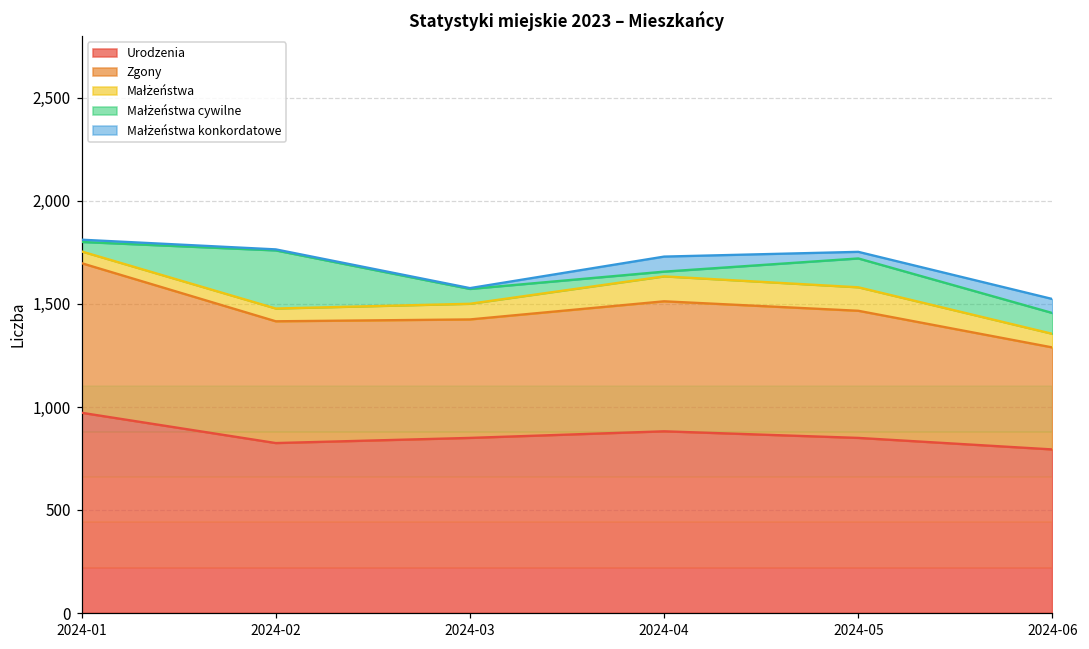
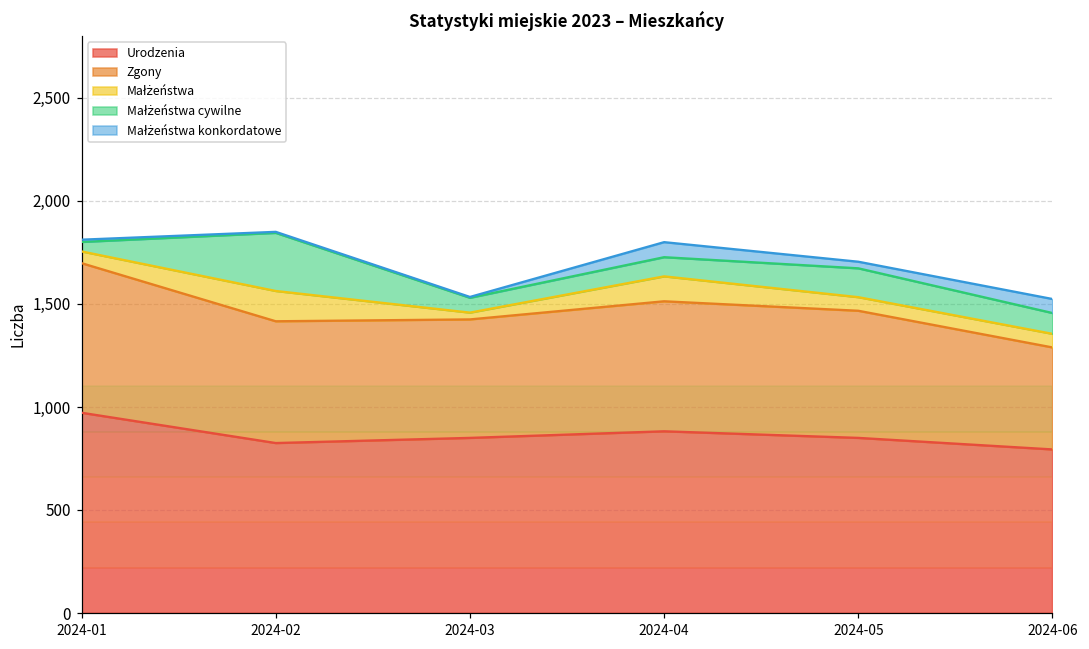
Małżeństwa, 2024-02: 60 -> 150
Małżeństwa, 2024-03: 80 -> 30
Małżeństwa cywilne, 2024-04: 20 -> 90
Małżeństwa, 2024-05: 110 -> 70
